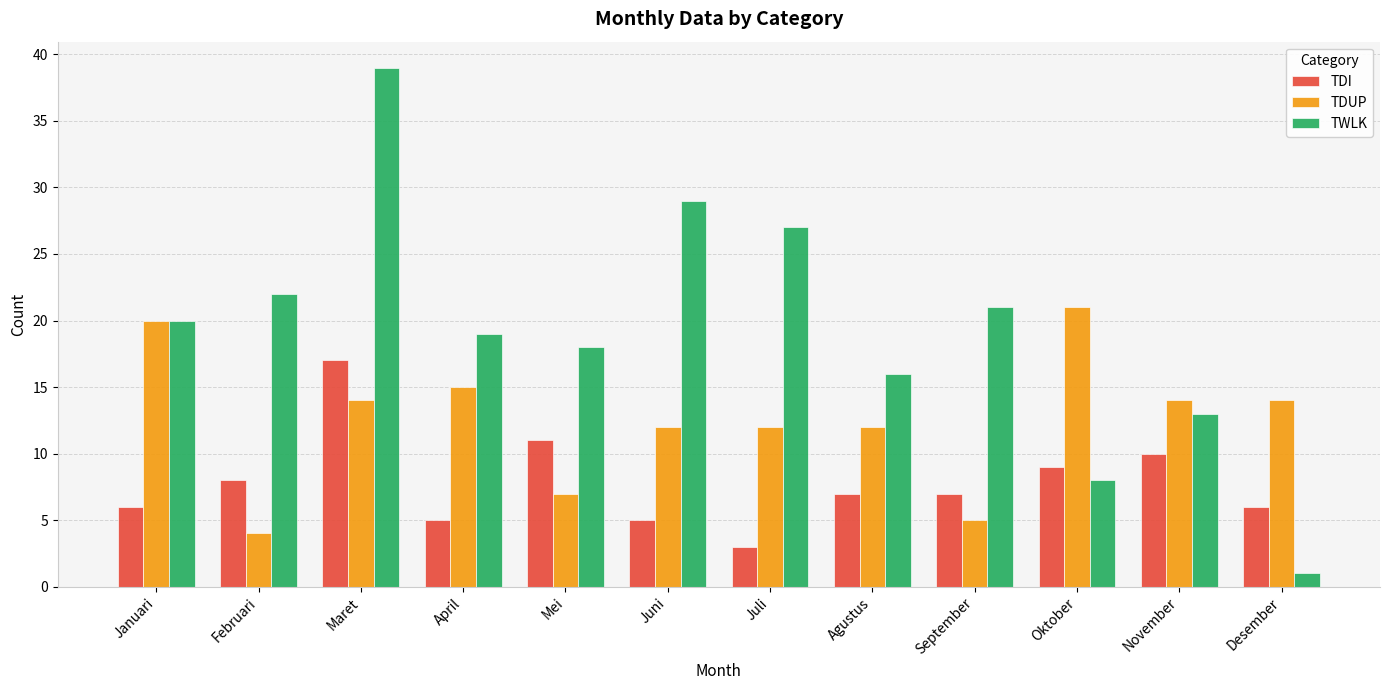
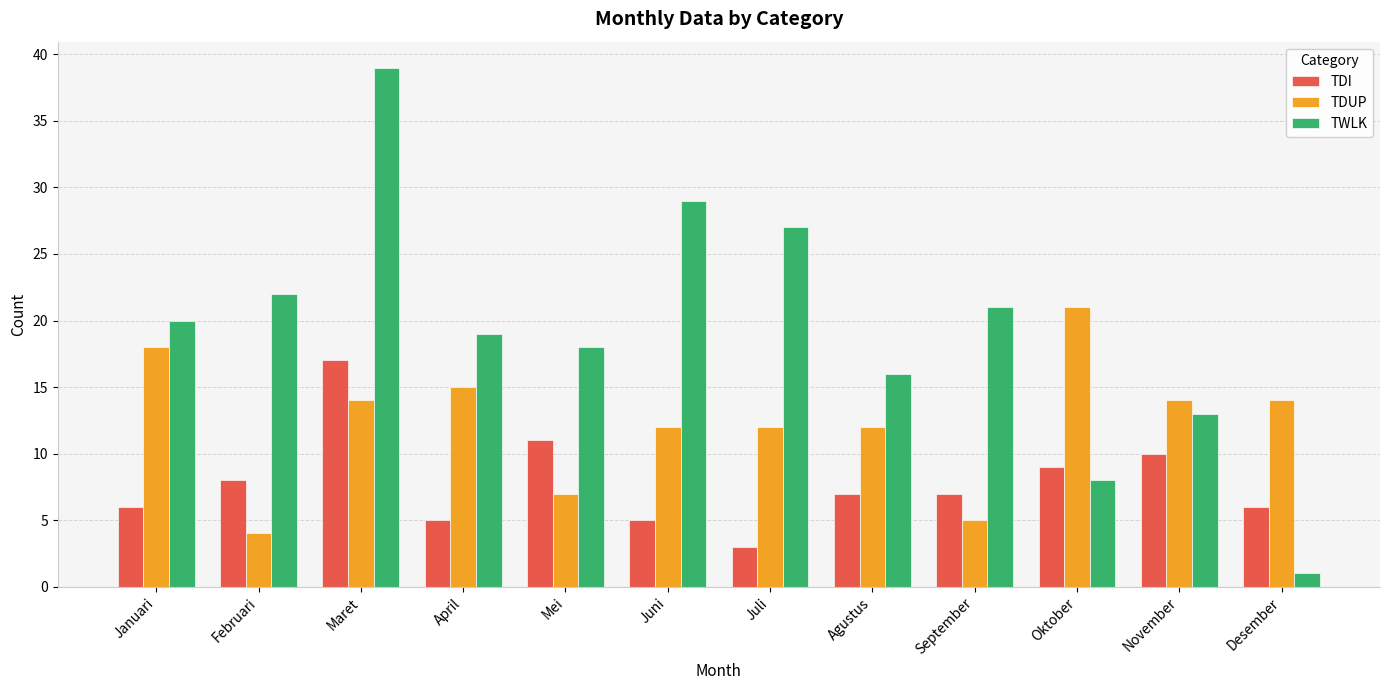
TDUP, Januari: 20 -> 18
